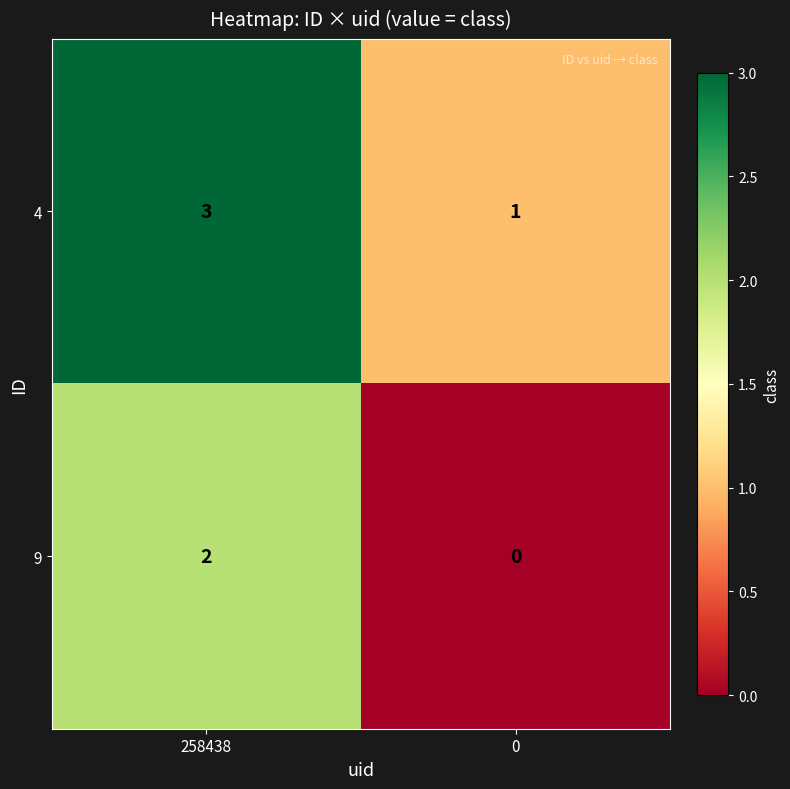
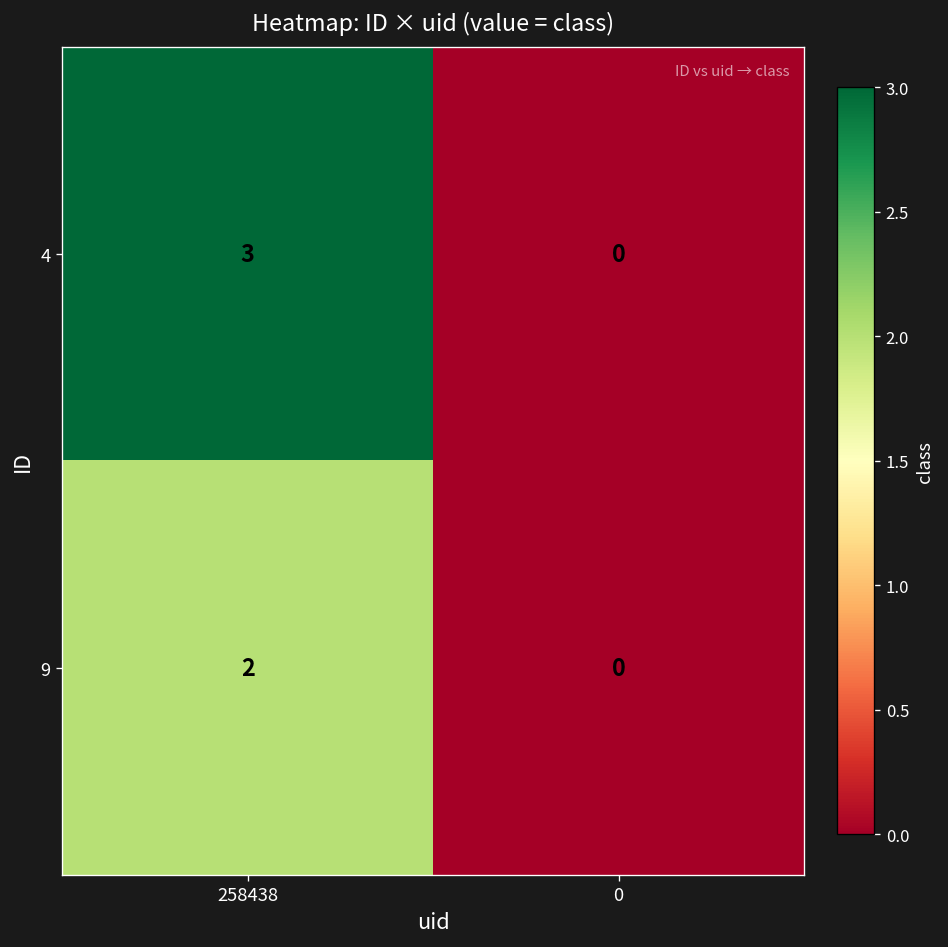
4, 0: 1 -> 0
